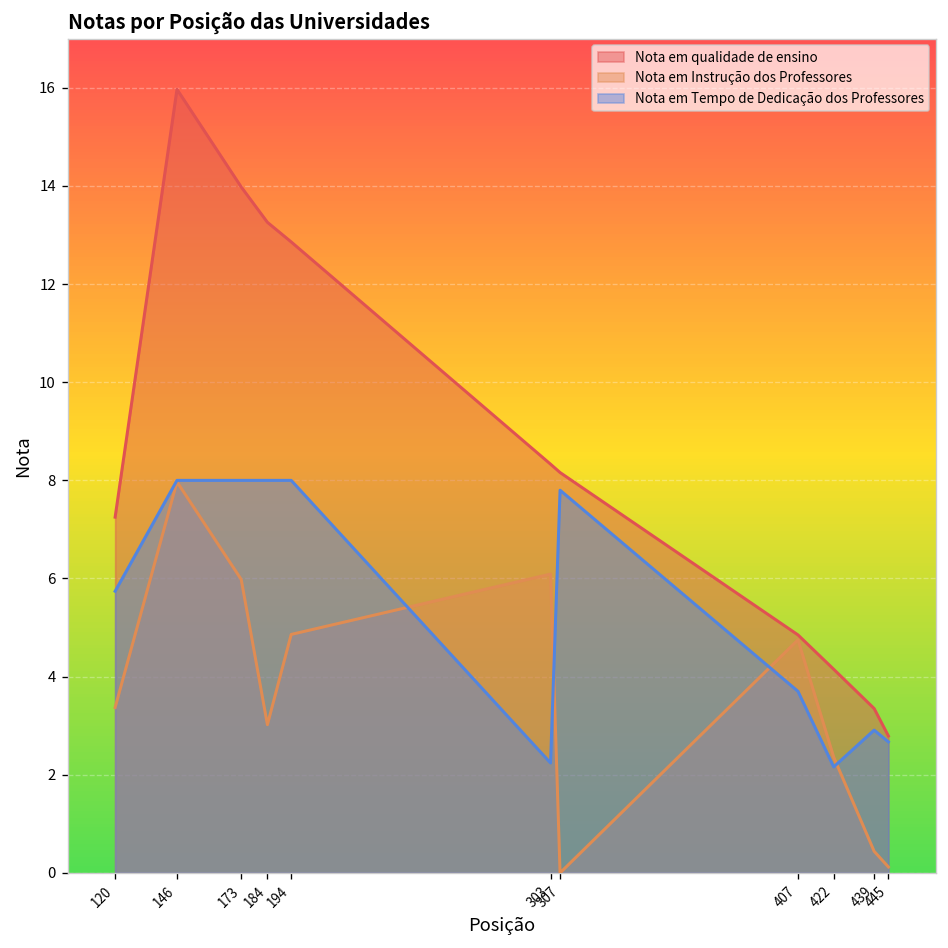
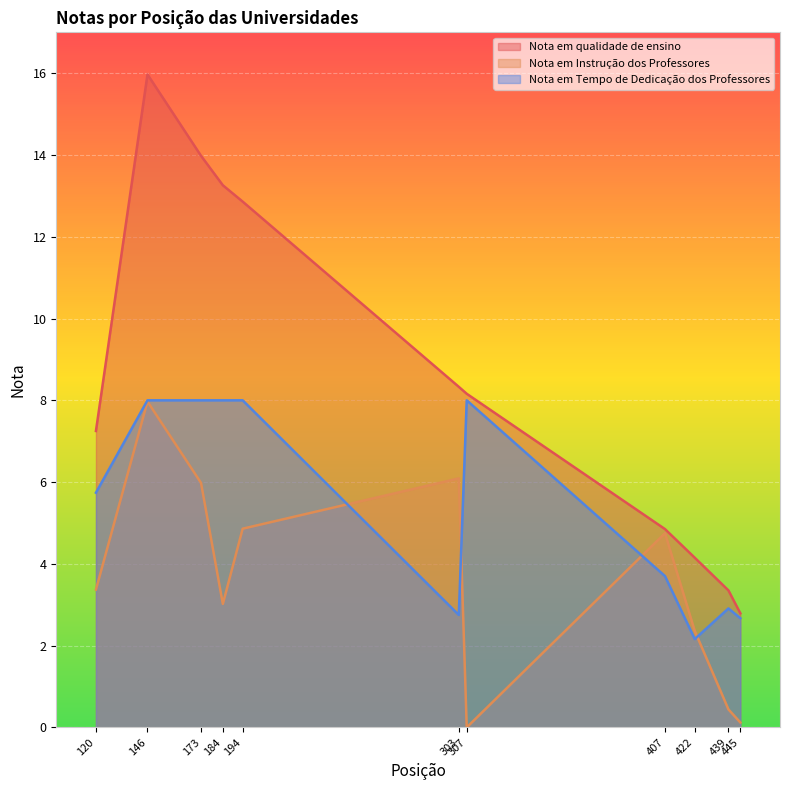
Nota em Tempo de Dedicação dos Professores, 303: 2.2 -> 2.8
Nota em Tempo de Dedicação dos Professores, 307: 7.8 -> 8.0
